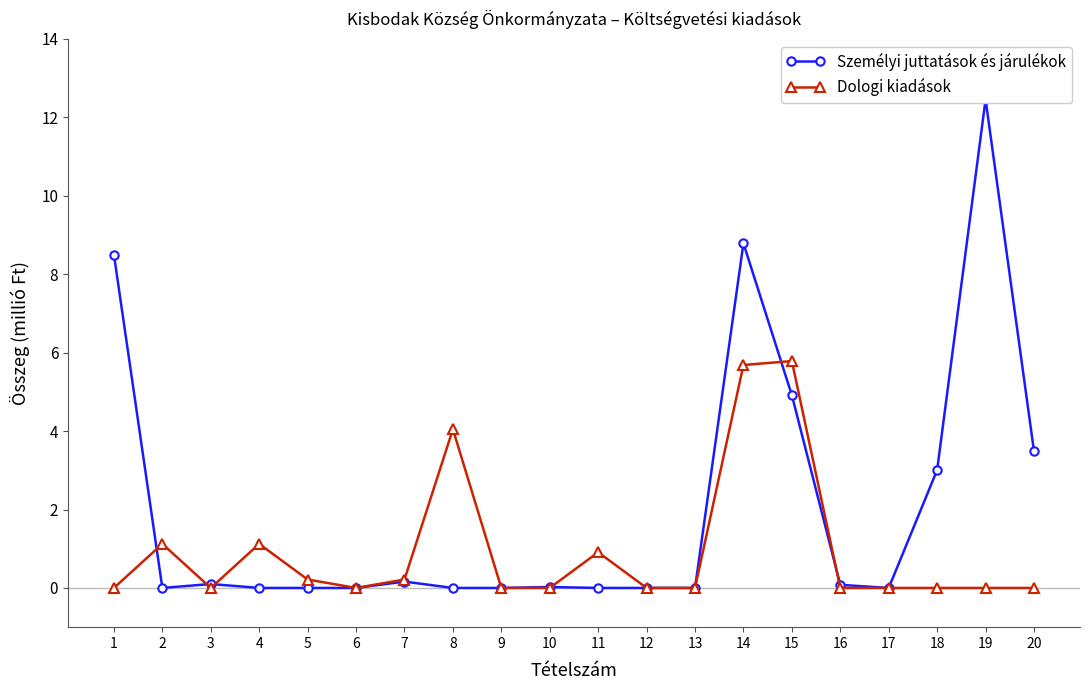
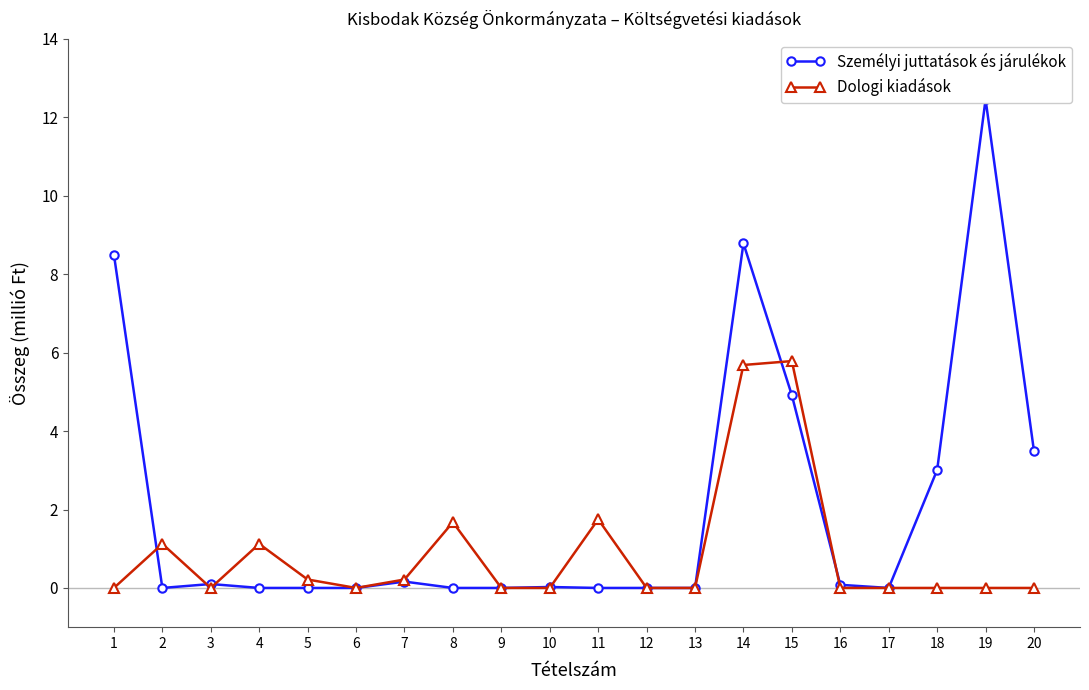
Dologi kiadások, 8: 4.0 -> 1.7
Dologi kiadások, 11: 0.9 -> 1.7
